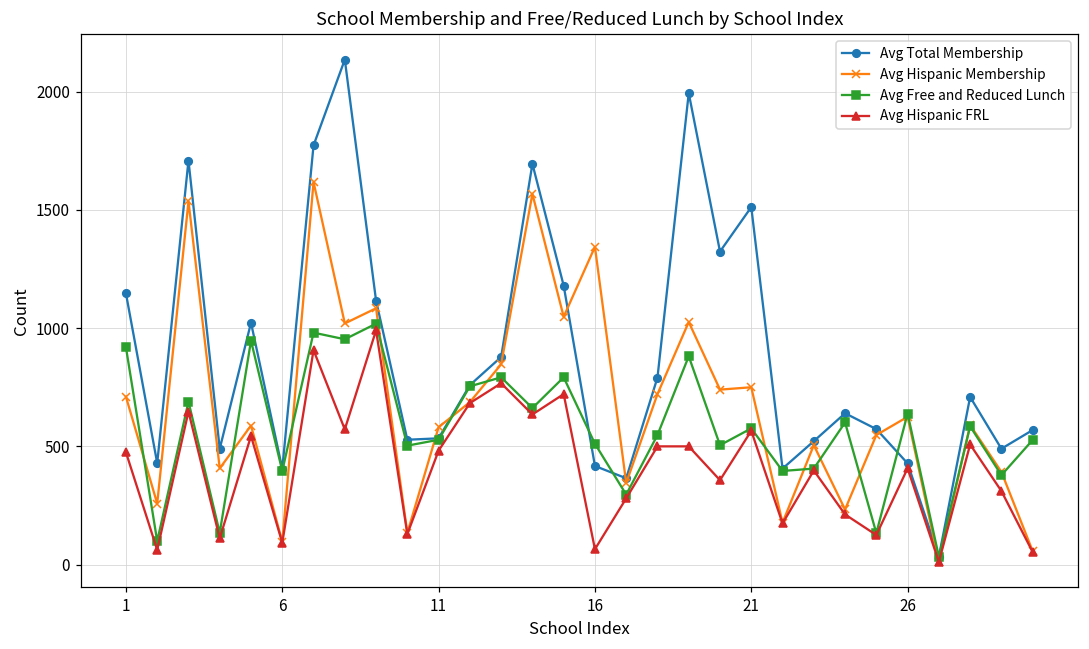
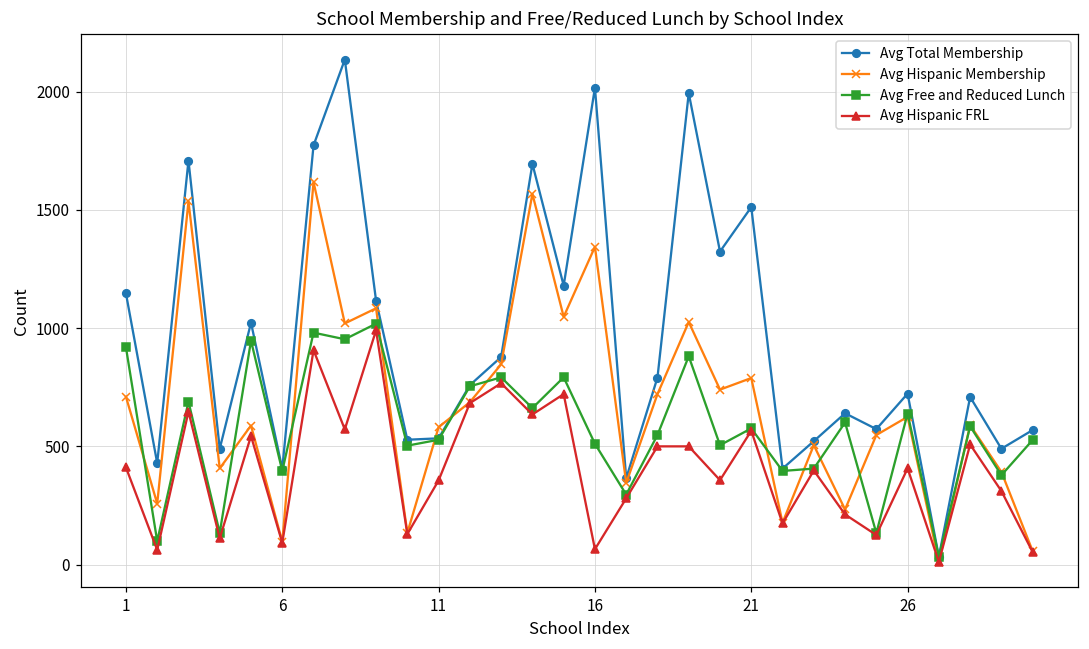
Avg Hispanic FRL, 1: 480 -> 410
Avg Hispanic FRL, 11: 480 -> 360
Avg Total Membership, 16: 420 -> 2020
Avg Hispanic Membership, 21: 750 -> 790
Avg Total Membership, 26: 430 -> 720
